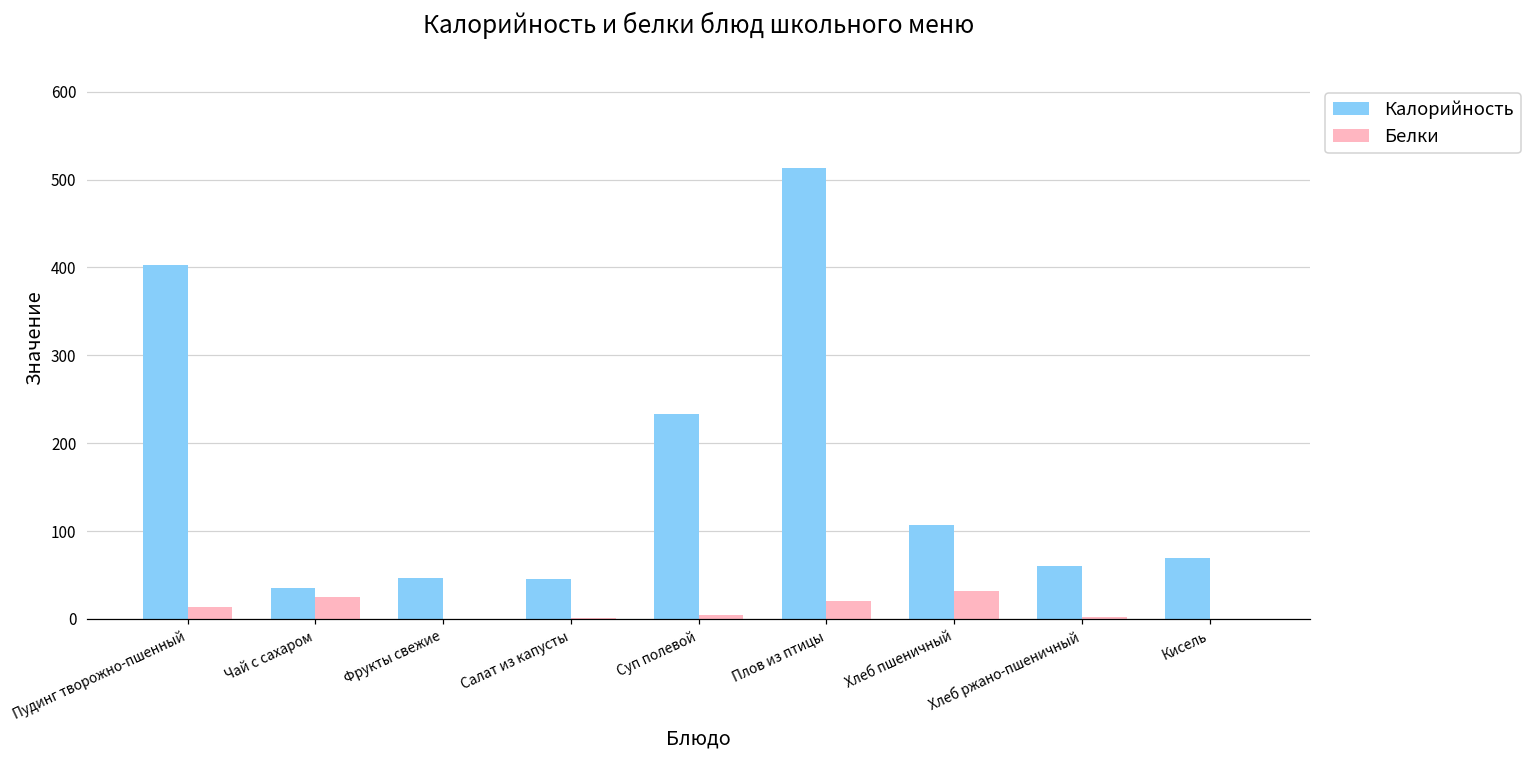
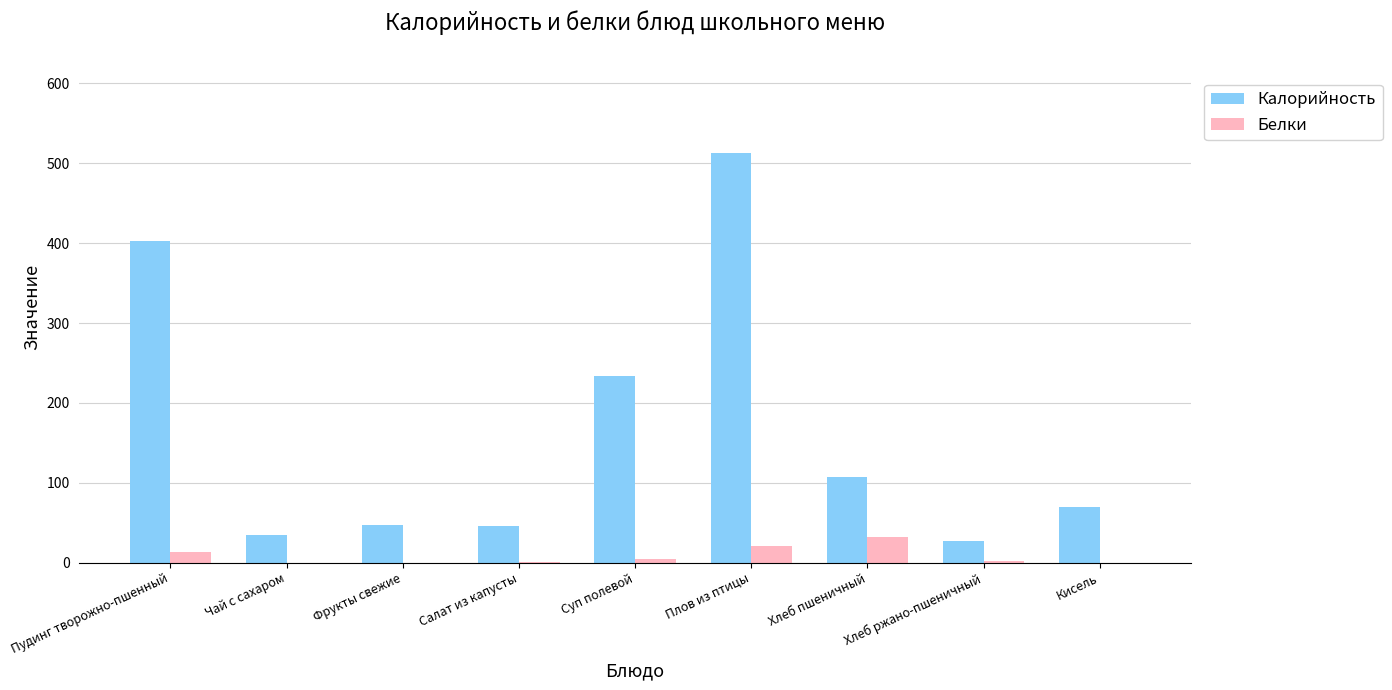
Белки, Чай с сахаром: 20 -> 0
Калорийность, Хлеб ржано-пшеничный: 60 -> 30
